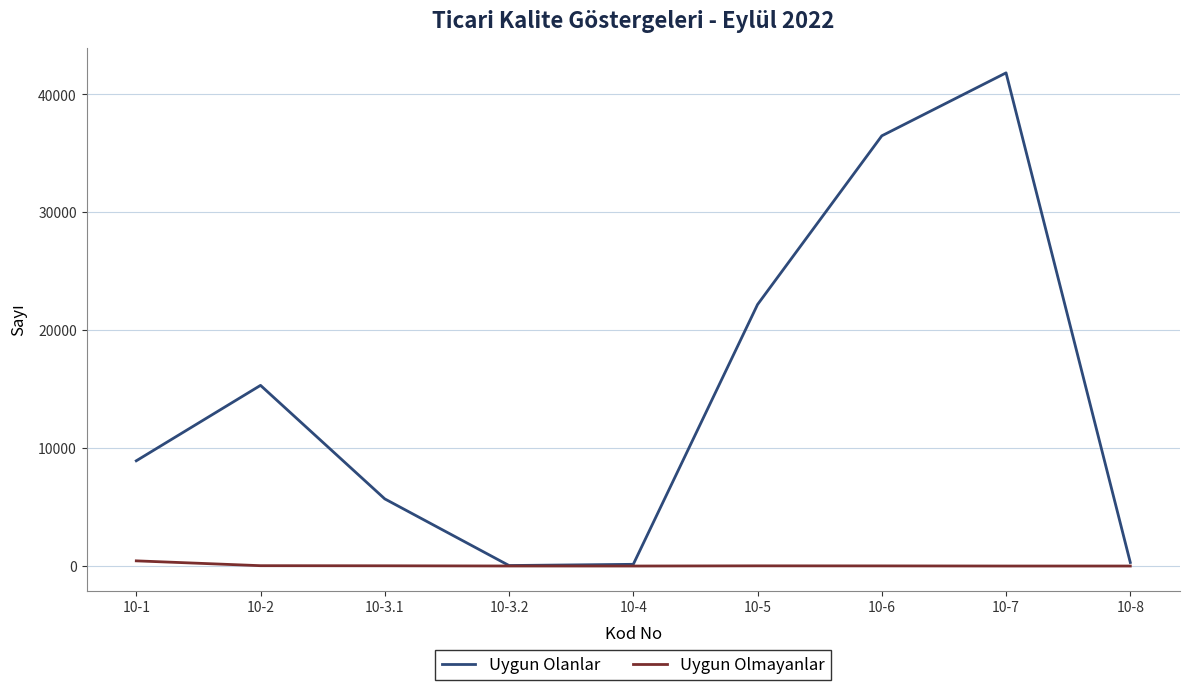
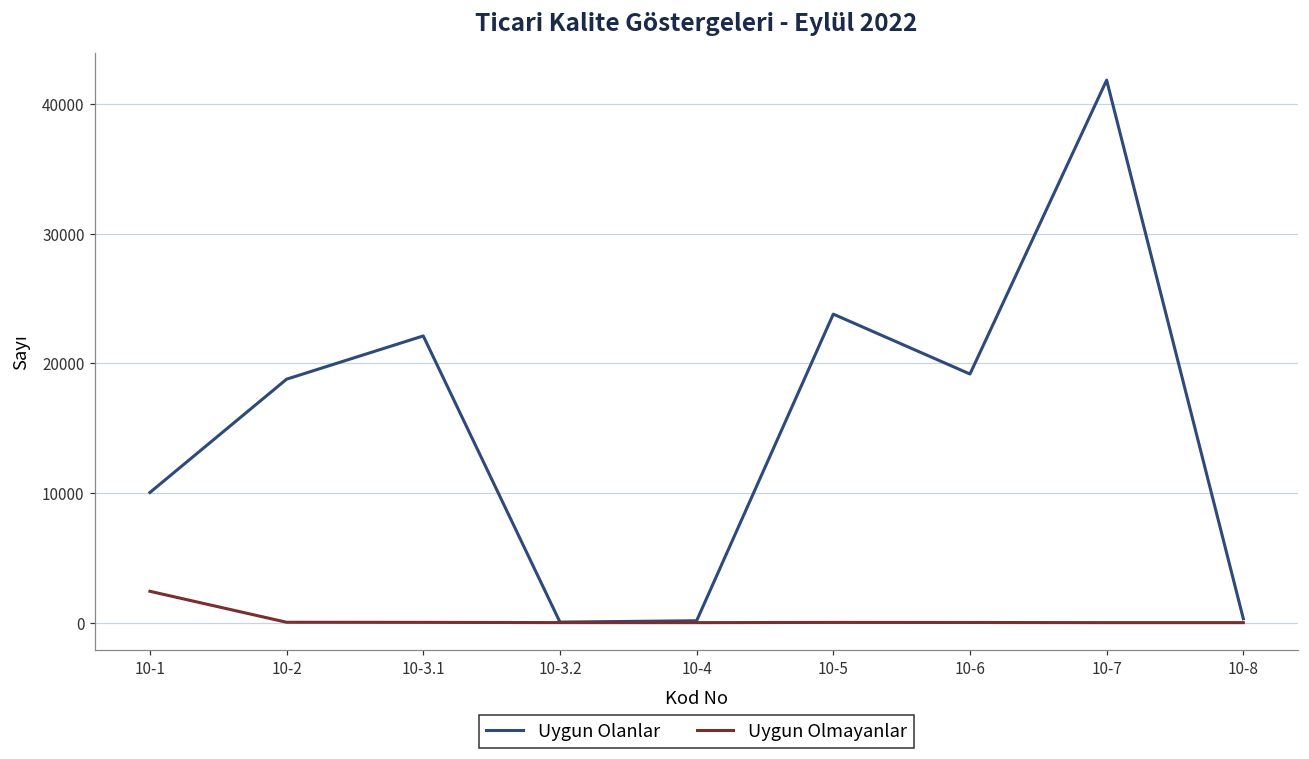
Uygun Olanlar, 10-1: 8900 -> 10000
Uygun Olmayanlar, 10-1: 400 -> 2400
Uygun Olanlar, 10-2: 15300 -> 18800
Uygun Olanlar, 10-3.1: 5700 -> 22100
Uygun Olanlar, 10-5: 22200 -> 23800
Uygun Olanlar, 10-6: 36500 -> 19200
